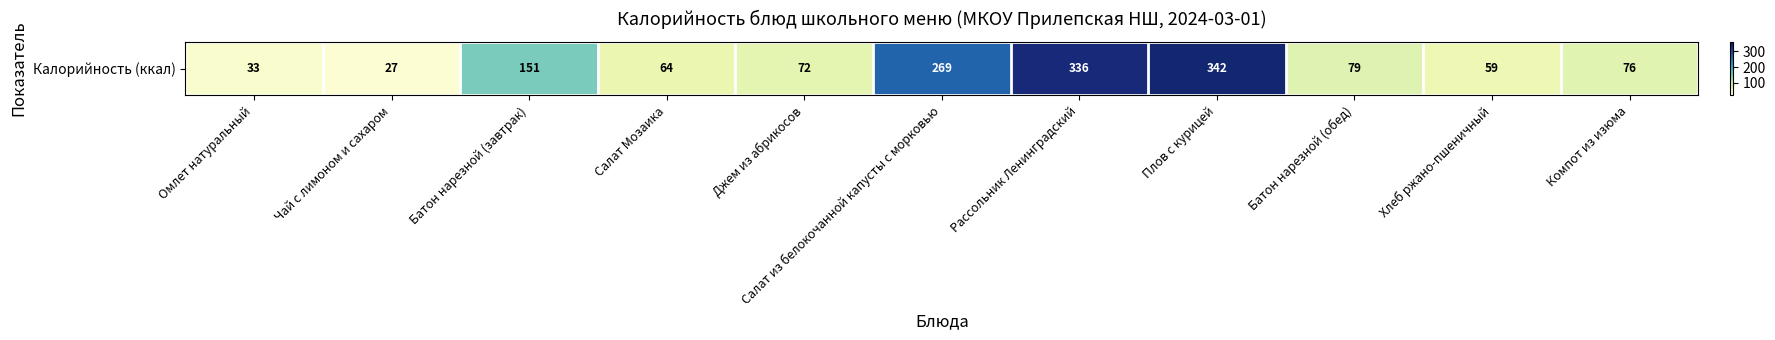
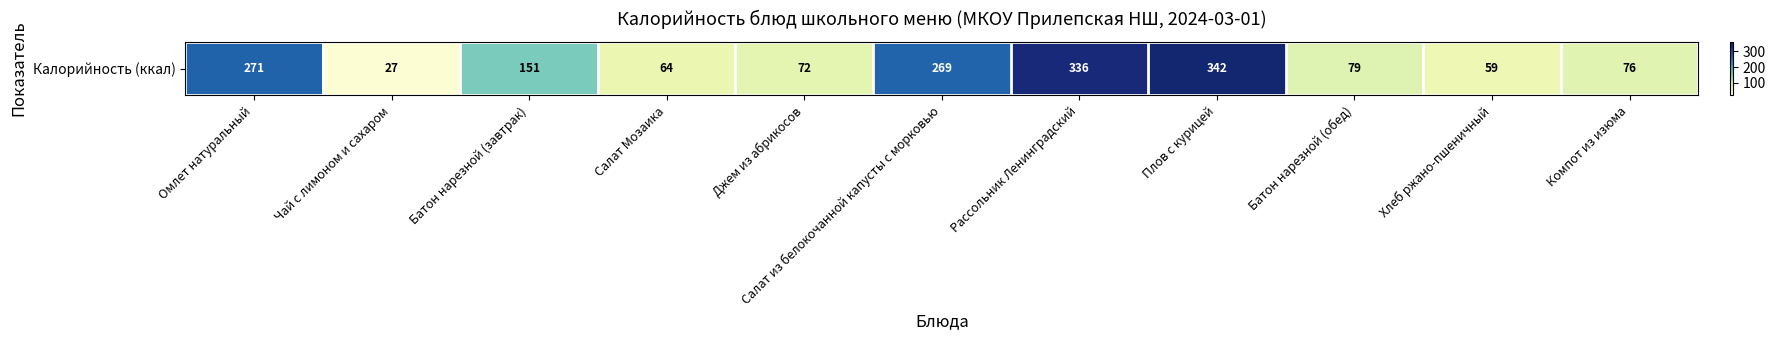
Калорийность (ккал), Омлет натуральный: 33 -> 271
